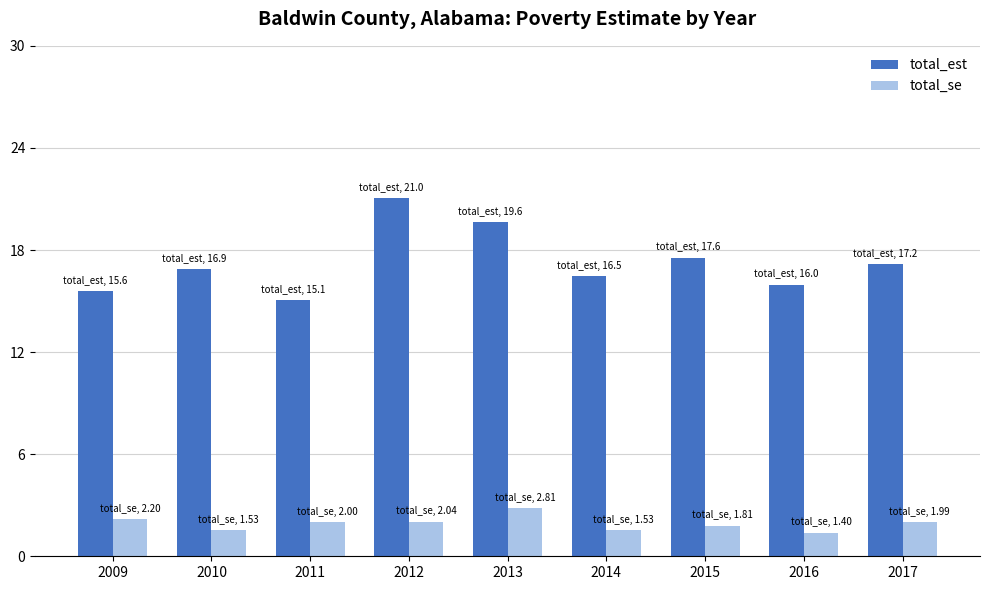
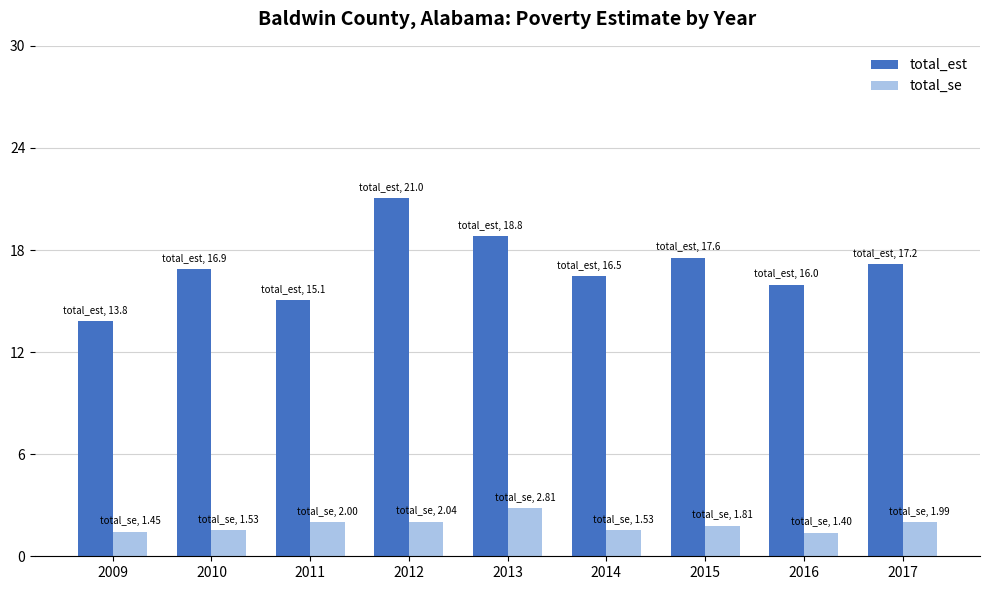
total_est, 2009: 15.6 -> 13.8
total_se, 2009: 2.20 -> 1.45
total_est, 2013: 19.6 -> 18.8
